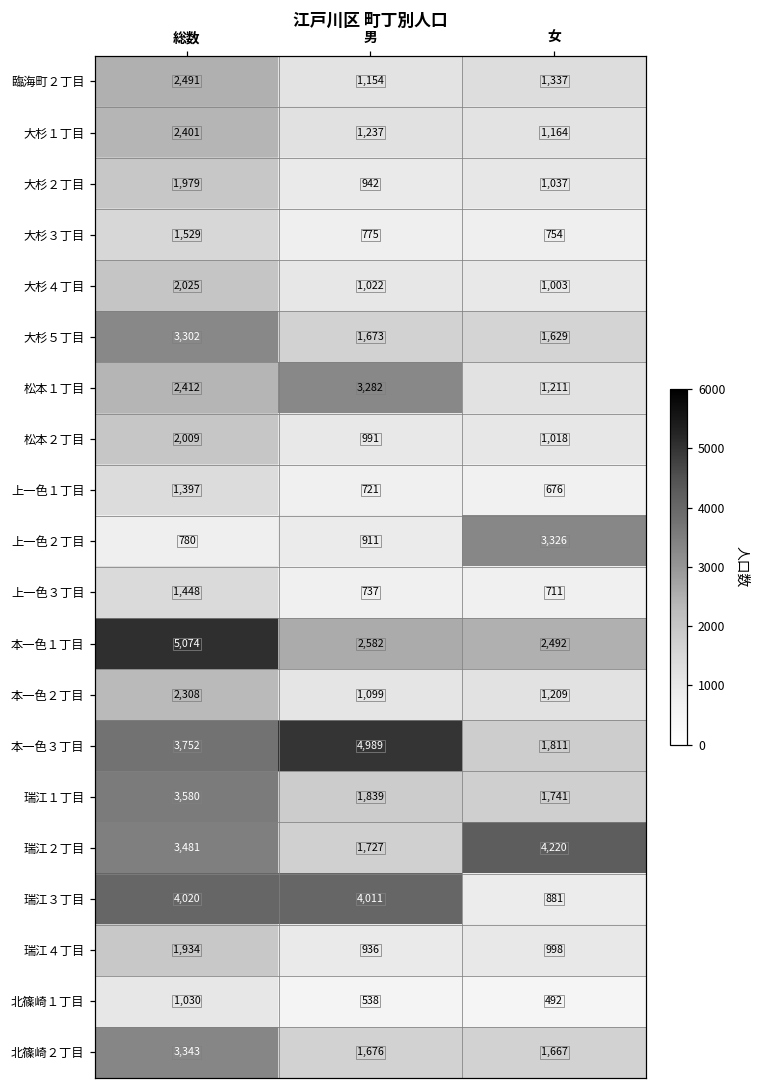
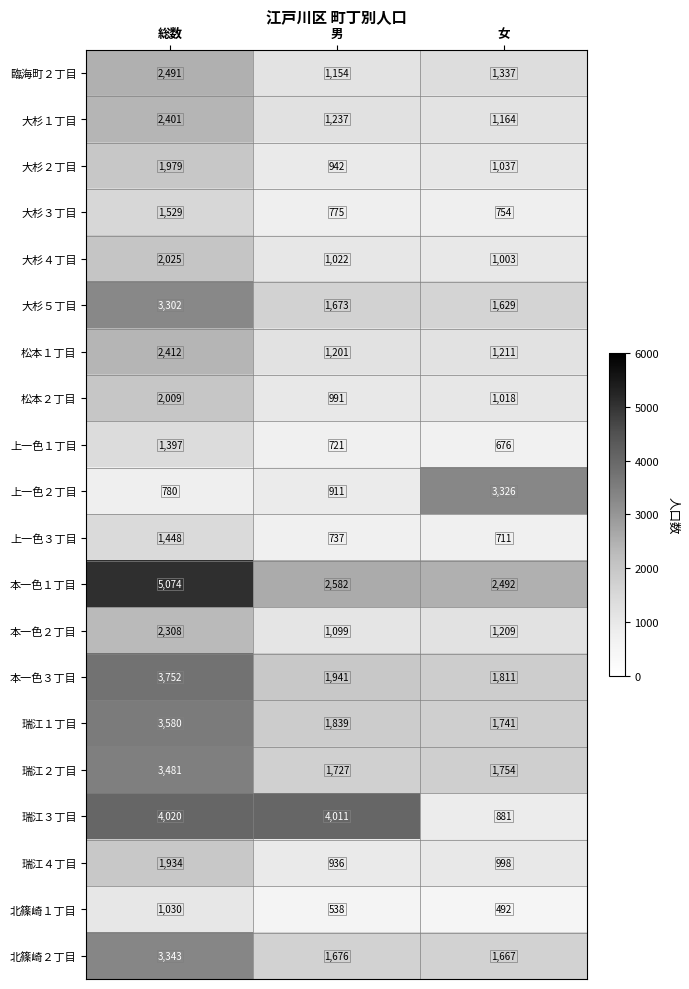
松本１丁目, 男: 3,282 -> 1,201
本一色３丁目, 男: 4,989 -> 1,941
瑞江２丁目, 女: 4,220 -> 1,754
